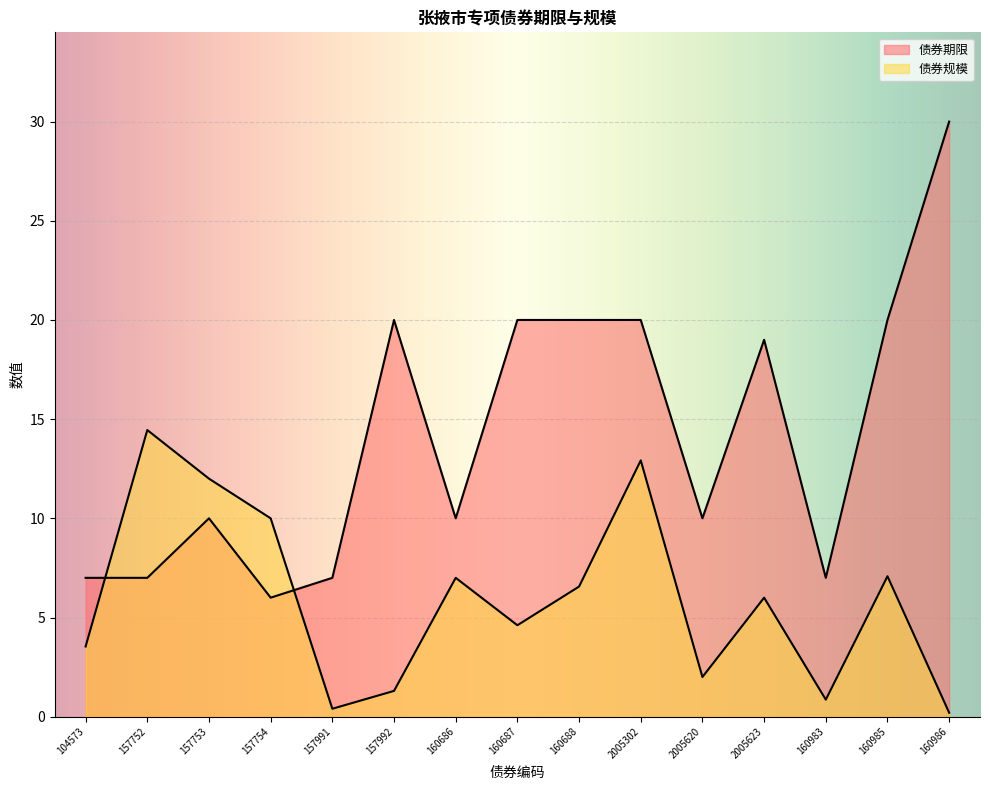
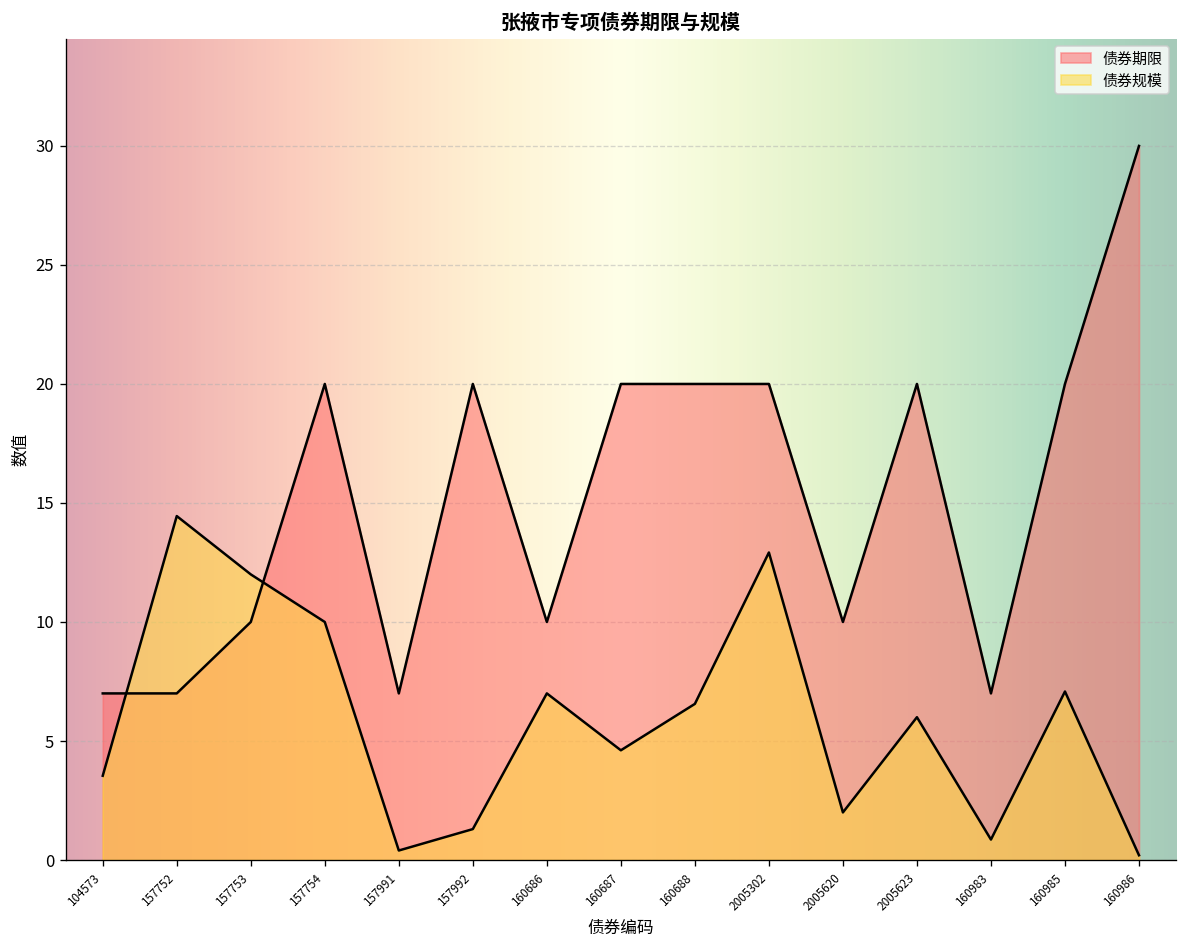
债券期限, 157754: 6 -> 20
债券期限, 2005623: 19 -> 20
